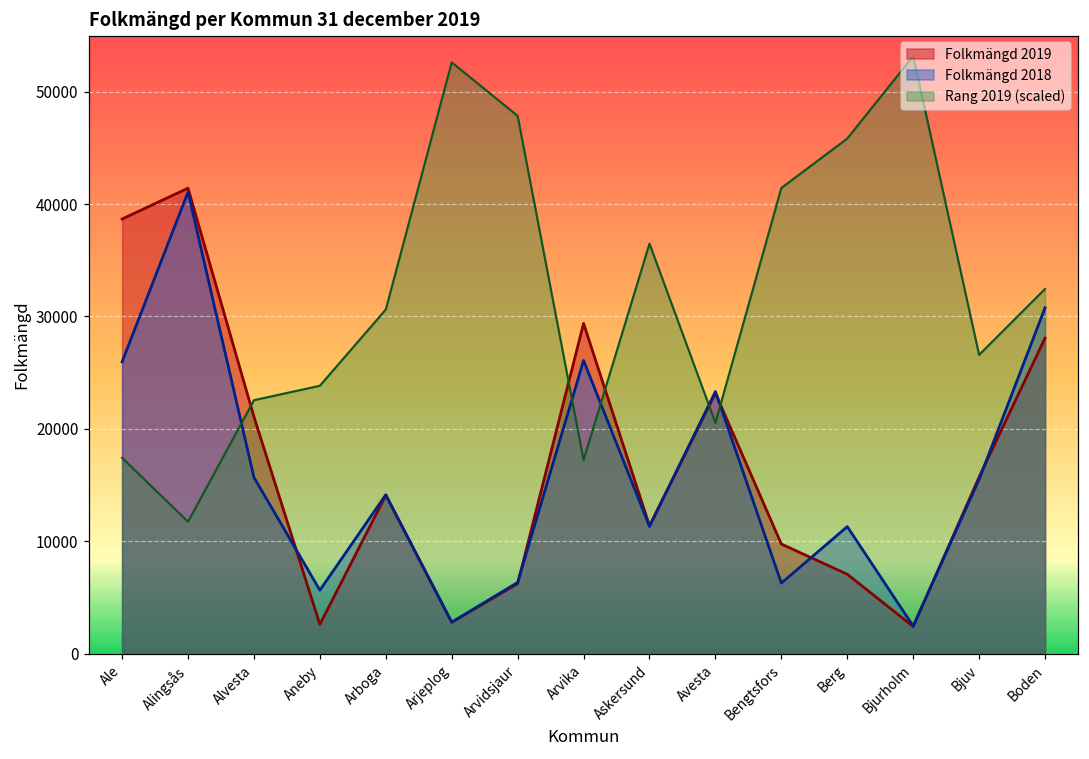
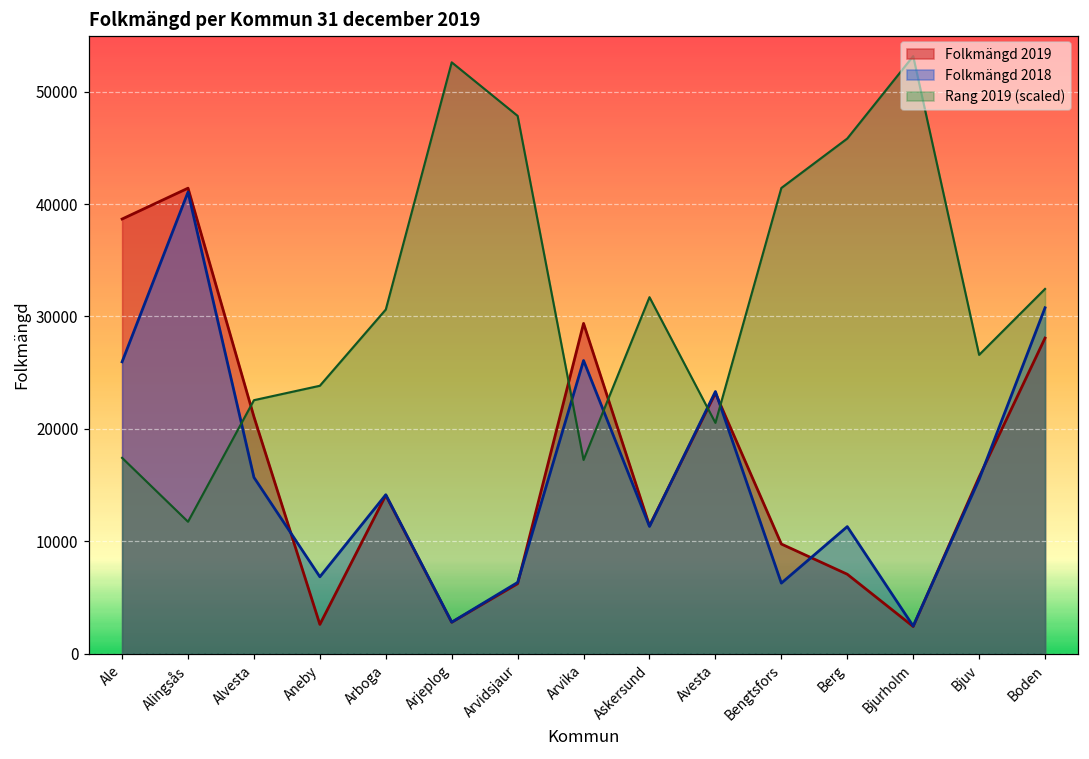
Folkmängd 2018, Aneby: 5600 -> 6800
Rang 2019 (scaled), Askersund: 36500 -> 31700
